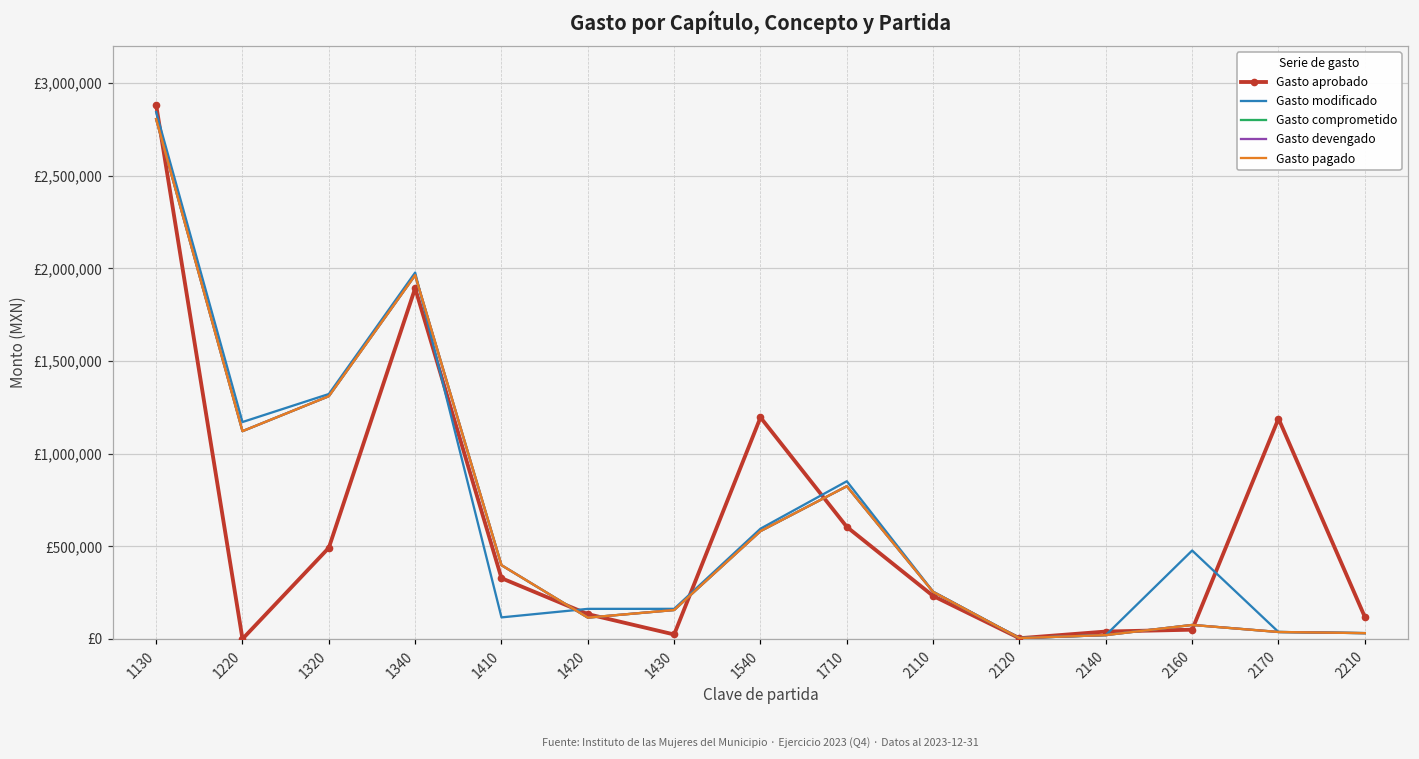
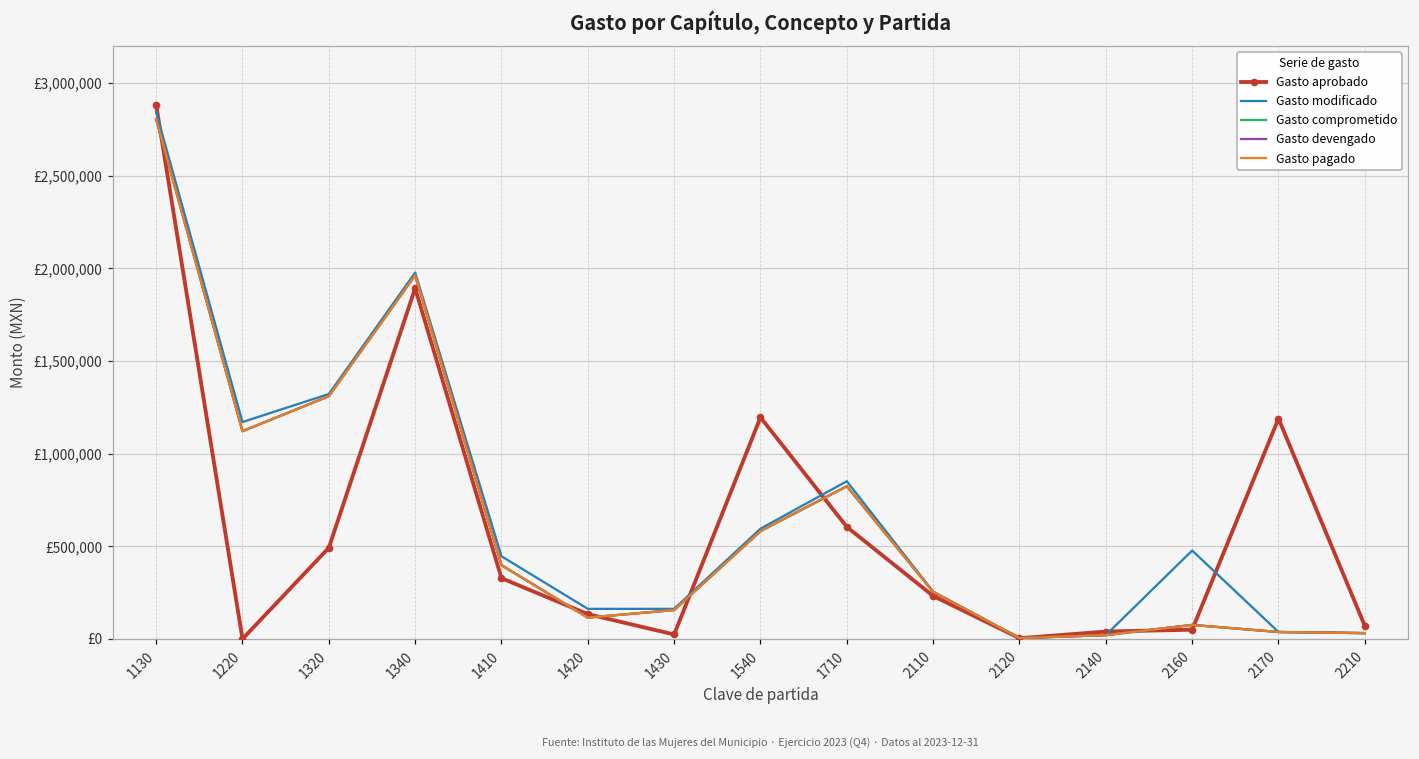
Gasto modificado, 1410: £120,000 -> £450,000
Gasto aprobado, 2210: £120,000 -> £70,000
